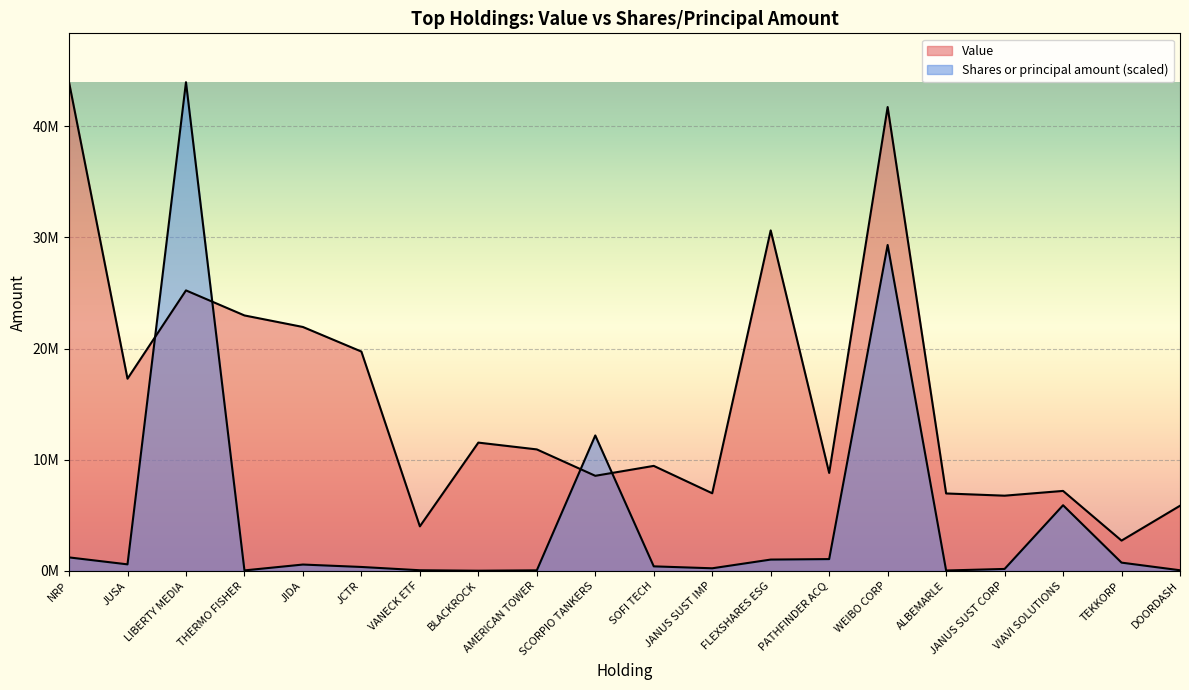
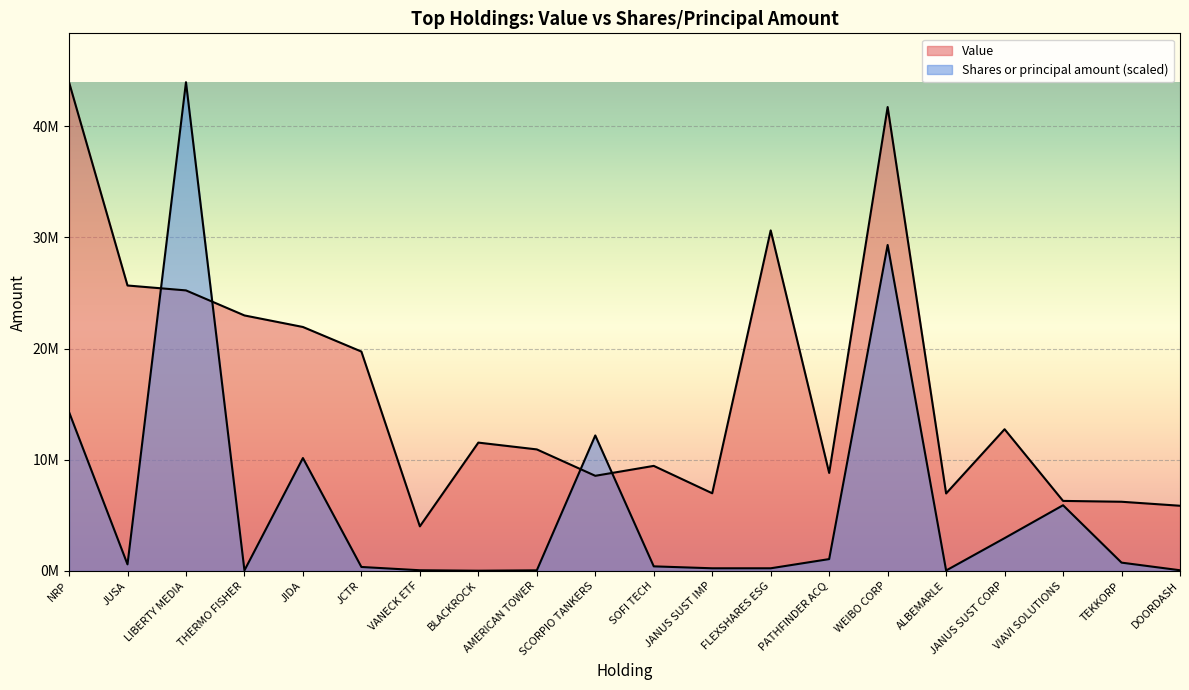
Shares or principal amount (scaled), NRP: 1200000 -> 14300000
Value, JUSA: 17300000 -> 25700000
Shares or principal amount (scaled), JIDA: 600000 -> 10200000
Shares or principal amount (scaled), FLEXSHARES ESG: 1000000 -> 200000
Value, JANUS SUST CORP: 6800000 -> 12700000
Shares or principal amount (scaled), JANUS SUST CORP: 200000 -> 2900000
Value, VIAVI SOLUTIONS: 7200000 -> 6300000
Value, TEKKORP: 2700000 -> 6200000
